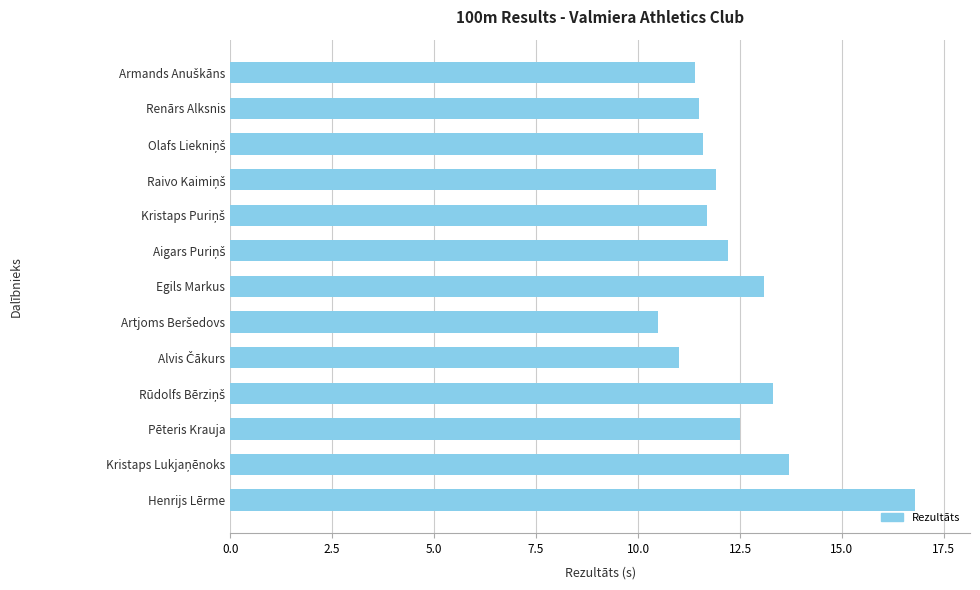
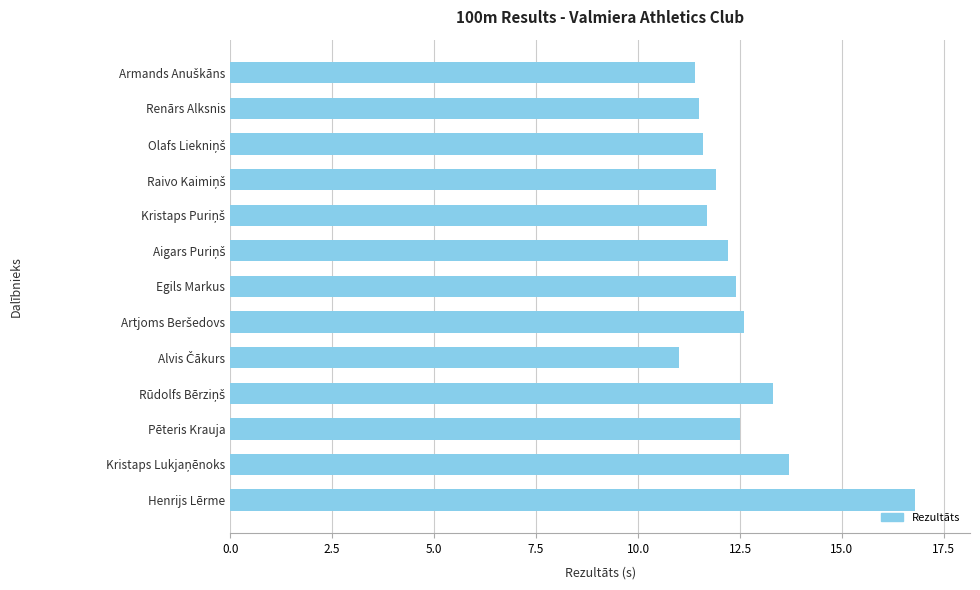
Egils Markus: 13.1 -> 12.4
Artjoms Beršedovs: 10.5 -> 12.6
